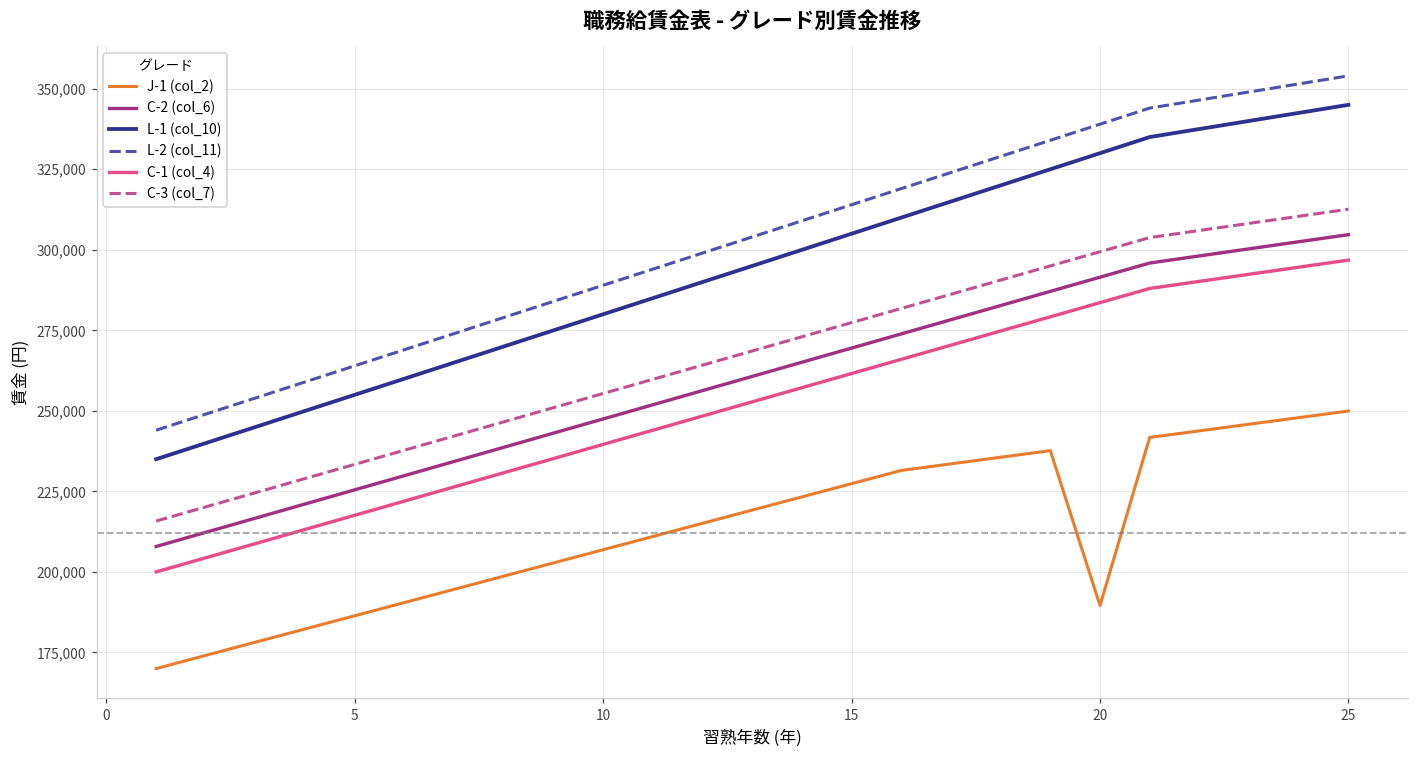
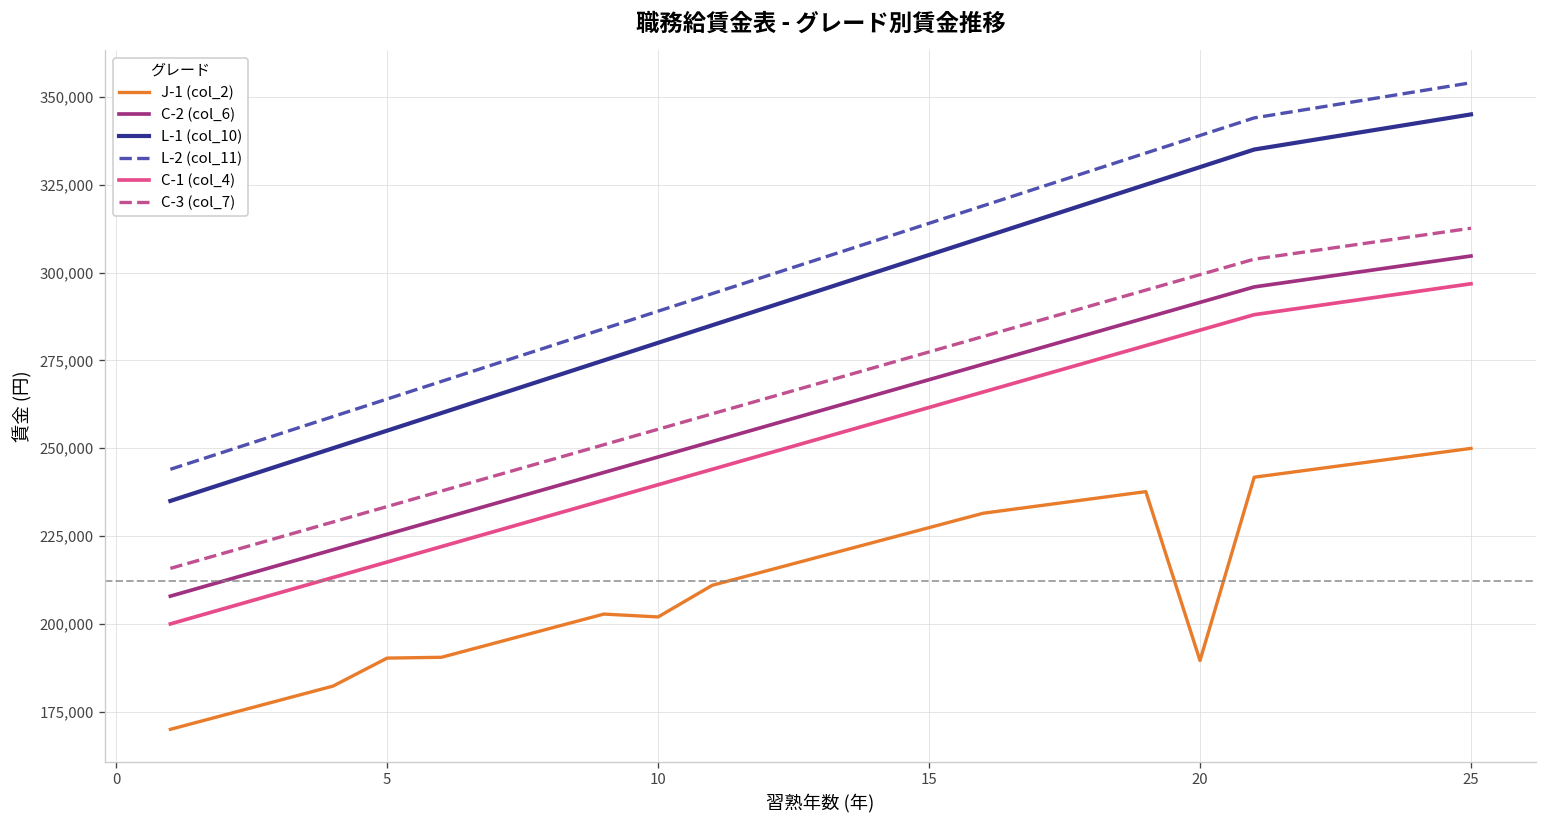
J-1 (col_2), 5: 186,000 -> 190,000
J-1 (col_2), 10: 207,000 -> 202,000
